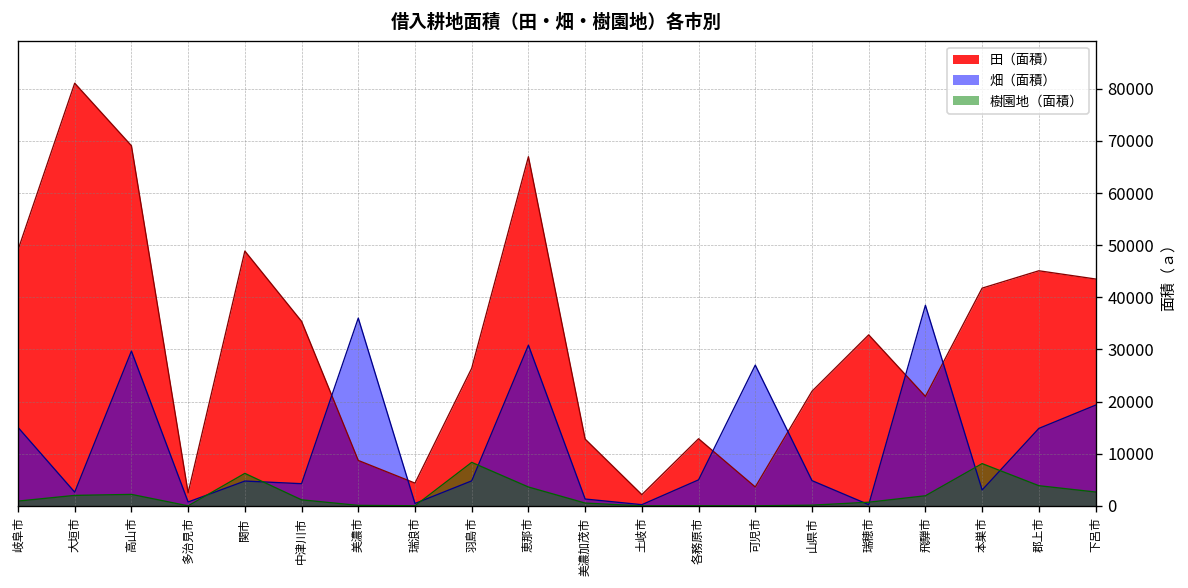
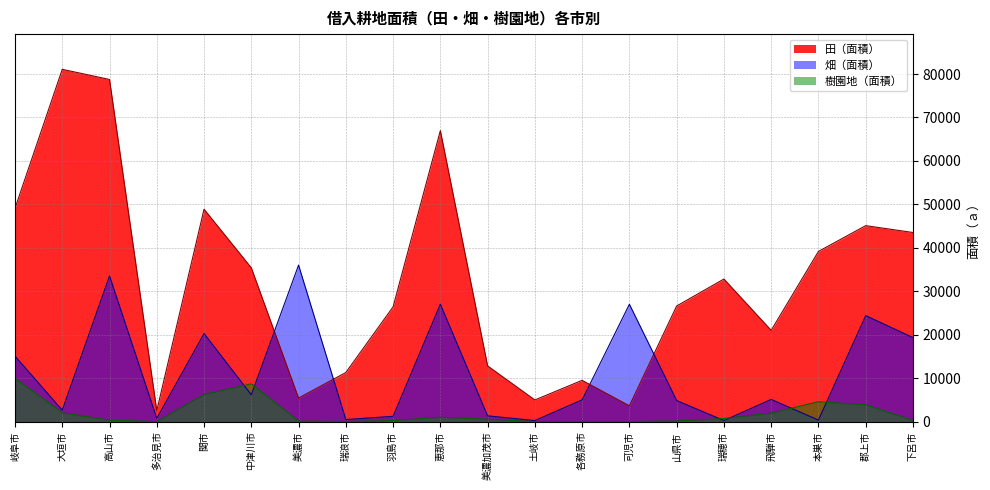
樹園地（面積）, 岐阜市: 1000 -> 10000
田（面積）, 高山市: 69000 -> 79000
畑（面積）, 高山市: 30000 -> 34000
樹園地（面積）, 高山市: 2000 -> 0
畑（面積）, 関市: 5000 -> 20000
畑（面積）, 中津川市: 4000 -> 6000
樹園地（面積）, 中津川市: 1000 -> 9000
田（面積）, 美濃市: 9000 -> 5000
田（面積）, 瑞浪市: 4000 -> 11000
畑（面積）, 羽島市: 5000 -> 1000
樹園地（面積）, 羽島市: 8000 -> 0
畑（面積）, 恵那市: 31000 -> 27000
樹園地（面積）, 恵那市: 4000 -> 1000
田（面積）, 土岐市: 2000 -> 5000
田（面積）, 各務原市: 13000 -> 9000
田（面積）, 山県市: 22000 -> 27000
畑（面積）, 飛騨市: 38000 -> 5000
田（面積）, 本巣市: 42000 -> 39000
畑（面積）, 本巣市: 3000 -> 0
樹園地（面積）, 本巣市: 8000 -> 5000
畑（面積）, 郡上市: 15000 -> 24000
樹園地（面積）, 下呂市: 3000 -> 0
